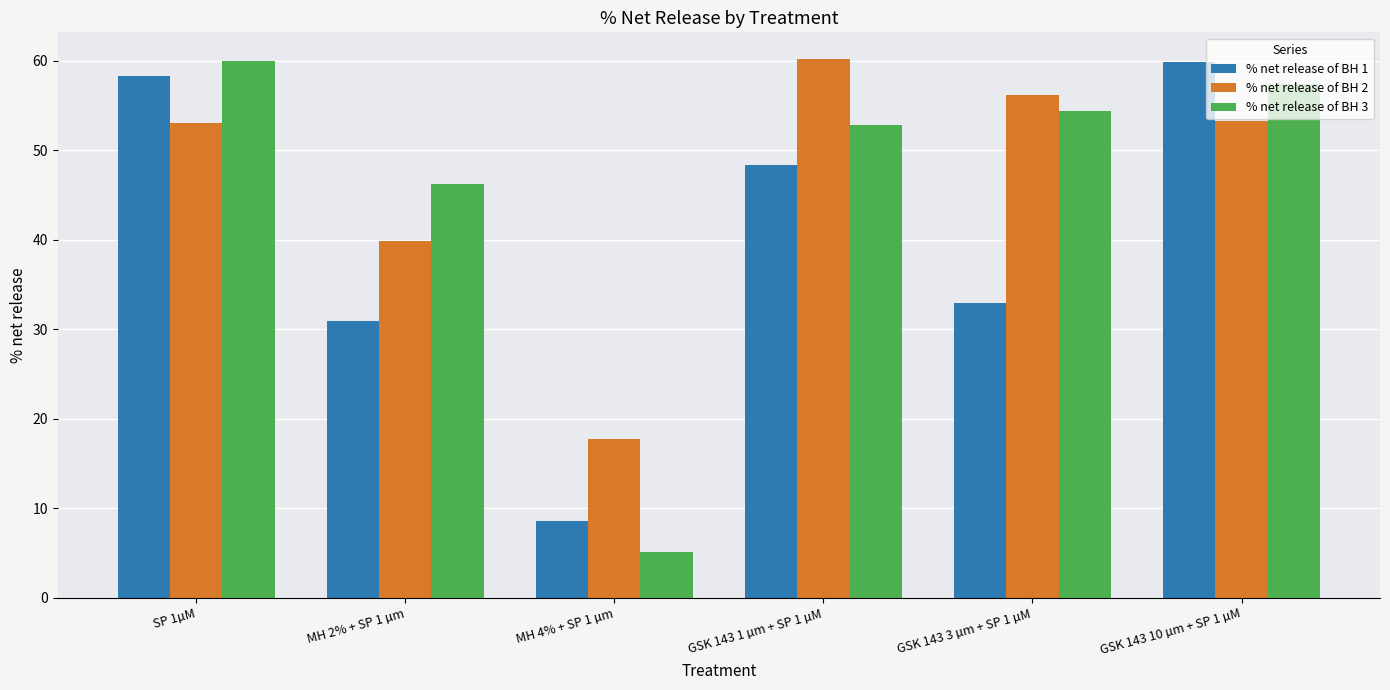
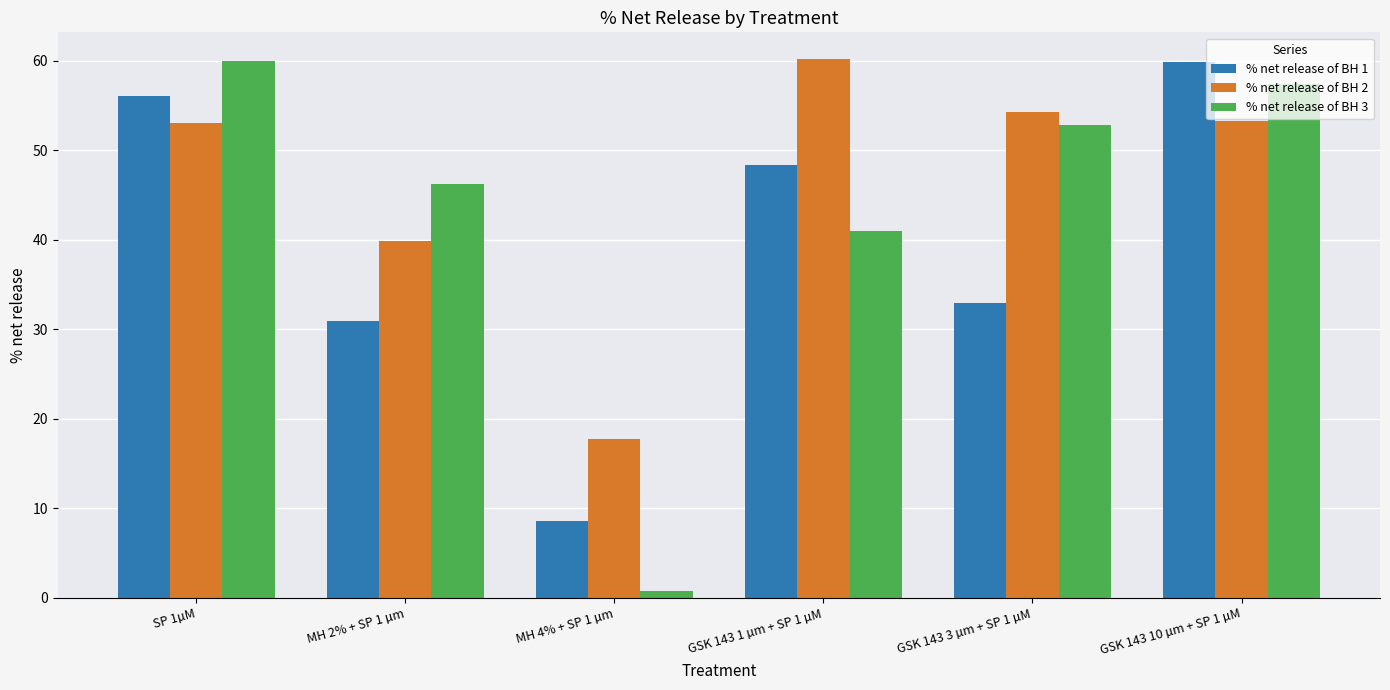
% net release of BH 1, SP 1µM: 58 -> 56
% net release of BH 3, MH 4% + SP 1 µm: 5 -> 1
% net release of BH 3, GSK 143 1 µm + SP 1 µM: 53 -> 41
% net release of BH 2, GSK 143 3 µm + SP 1 µM: 56 -> 54
% net release of BH 3, GSK 143 3 µm + SP 1 µM: 54 -> 53
